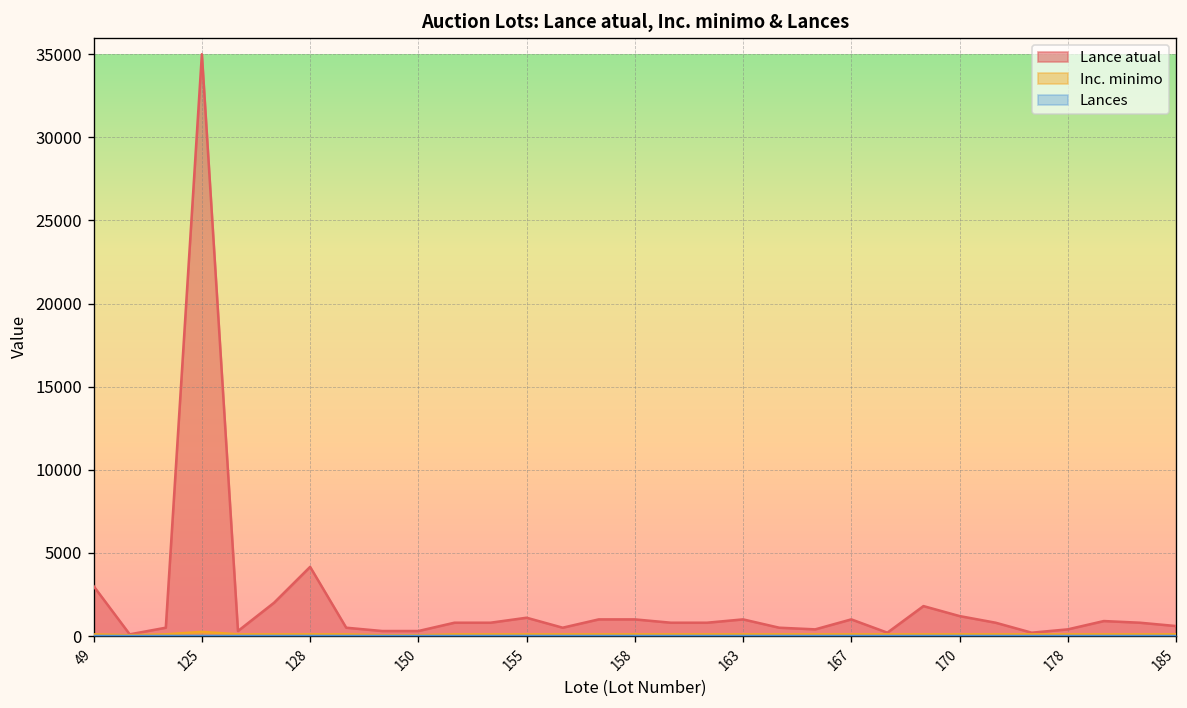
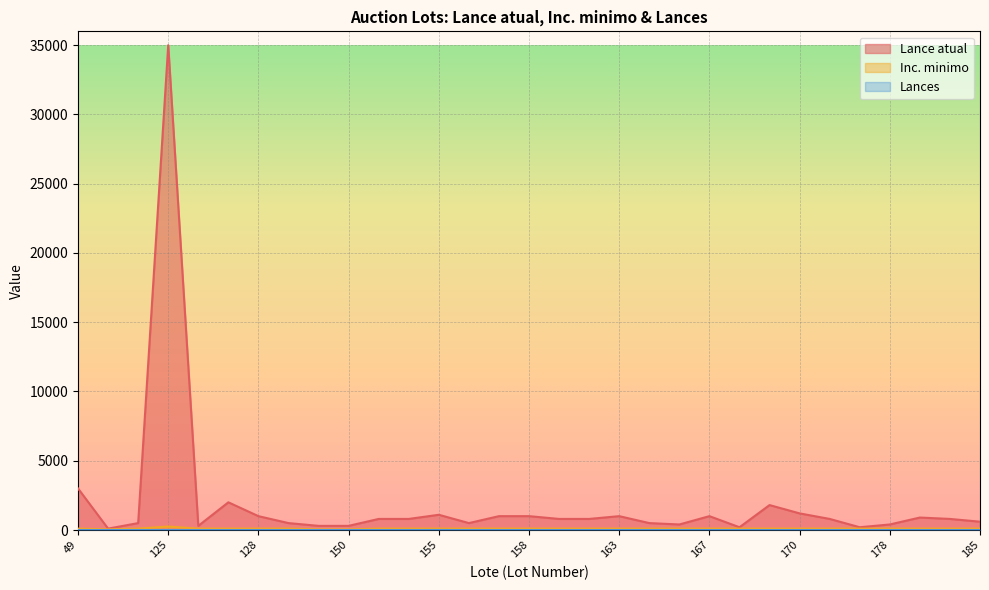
Lance atual, 128: 4200 -> 1000
